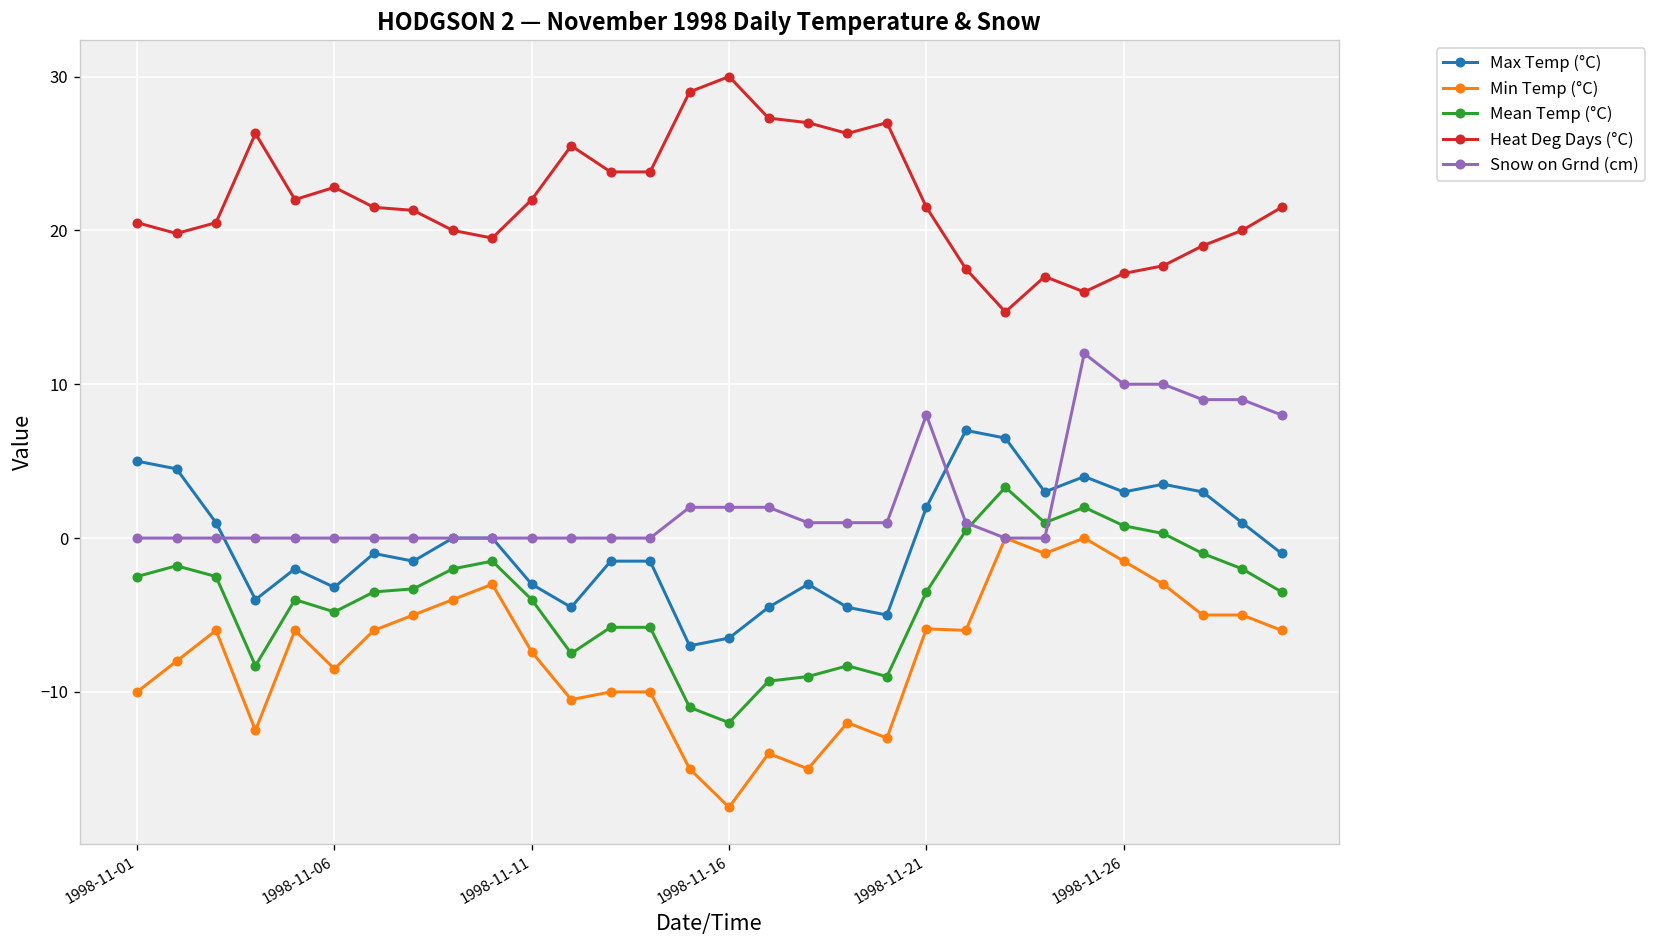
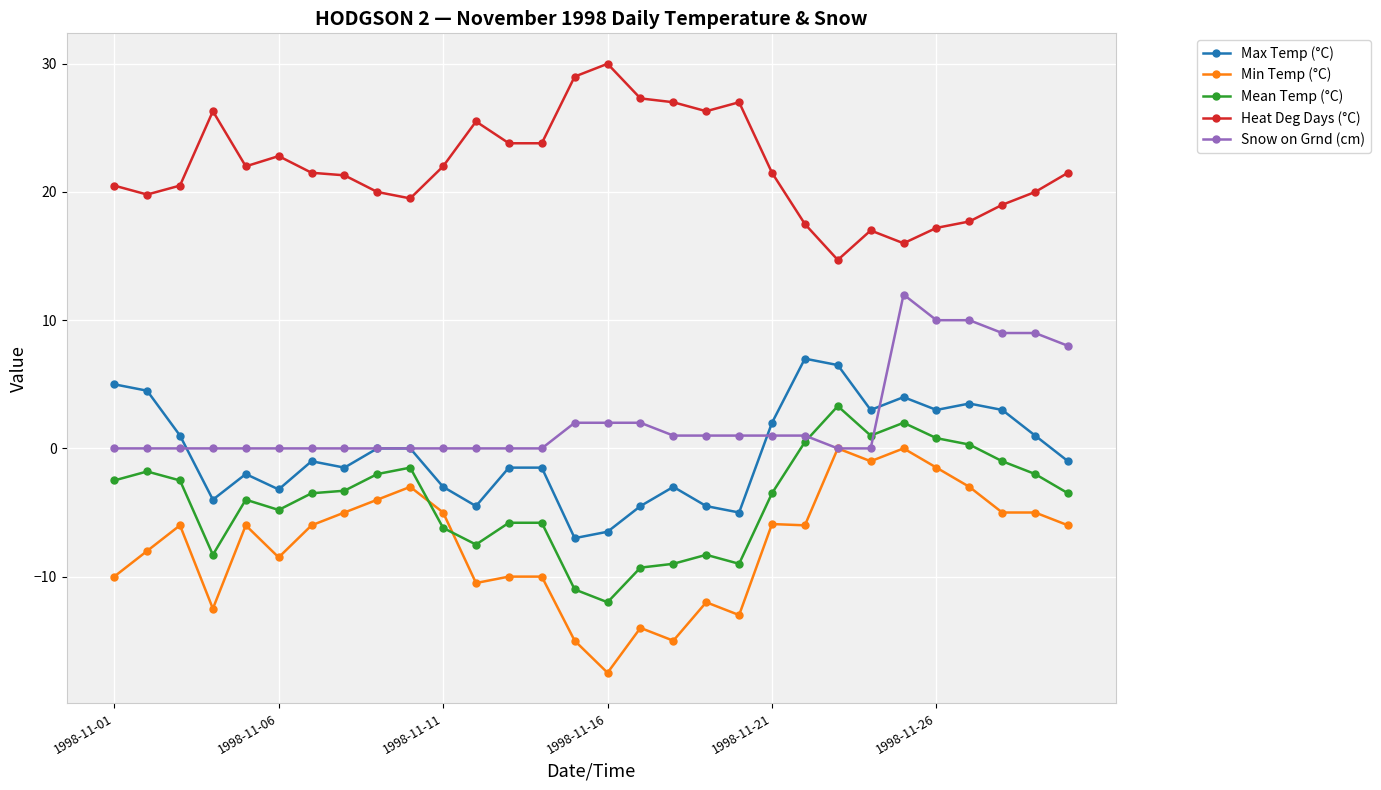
Min Temp (°C), 1998-11-11: -7.4 -> -5.0
Mean Temp (°C), 1998-11-11: -4.0 -> -6.2
Snow on Grnd (cm), 1998-11-21: 8 -> 1
